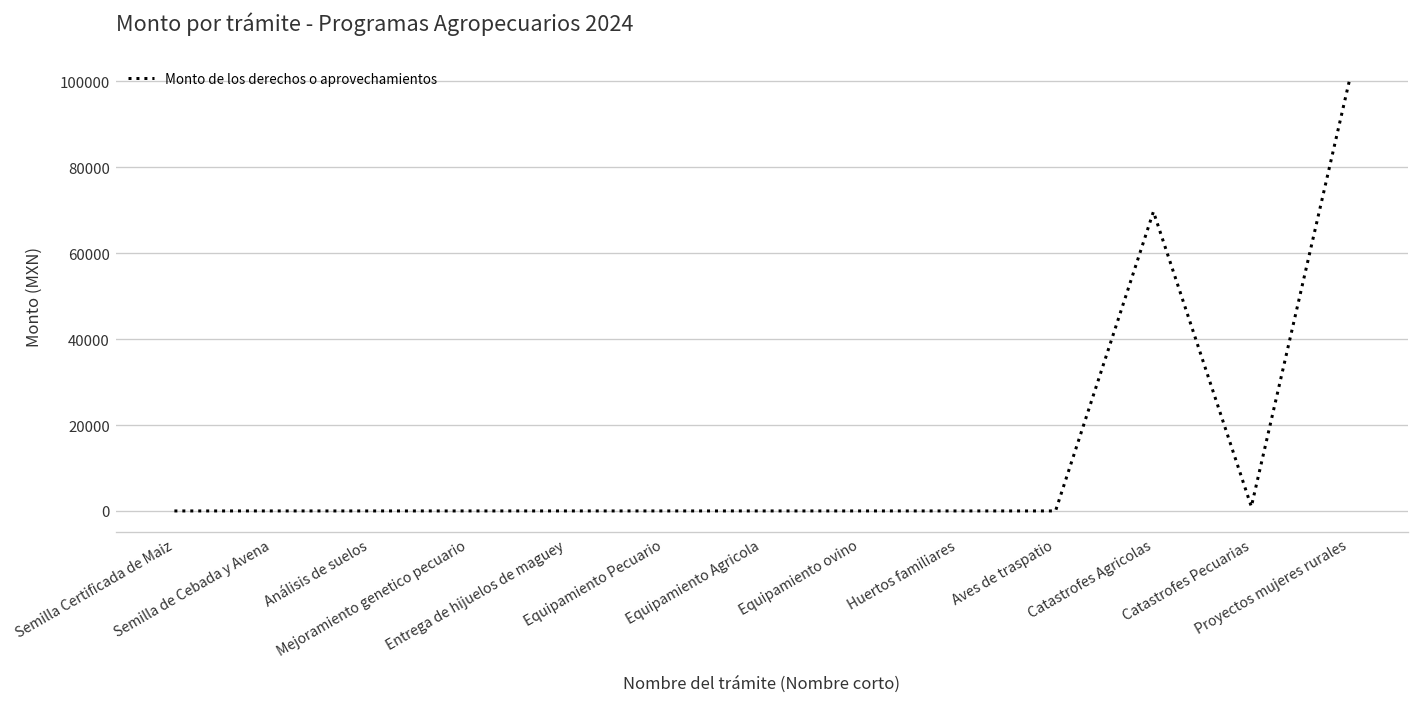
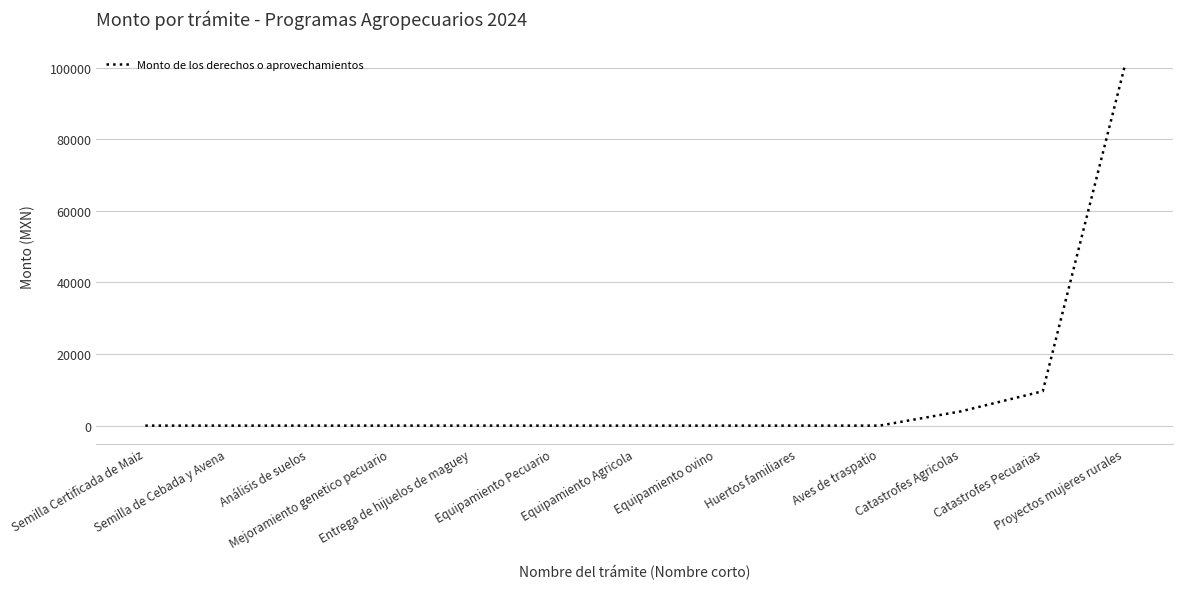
Catastrofes Agricolas: 70000 -> 4000
Catastrofes Pecuarias: 1000 -> 10000
